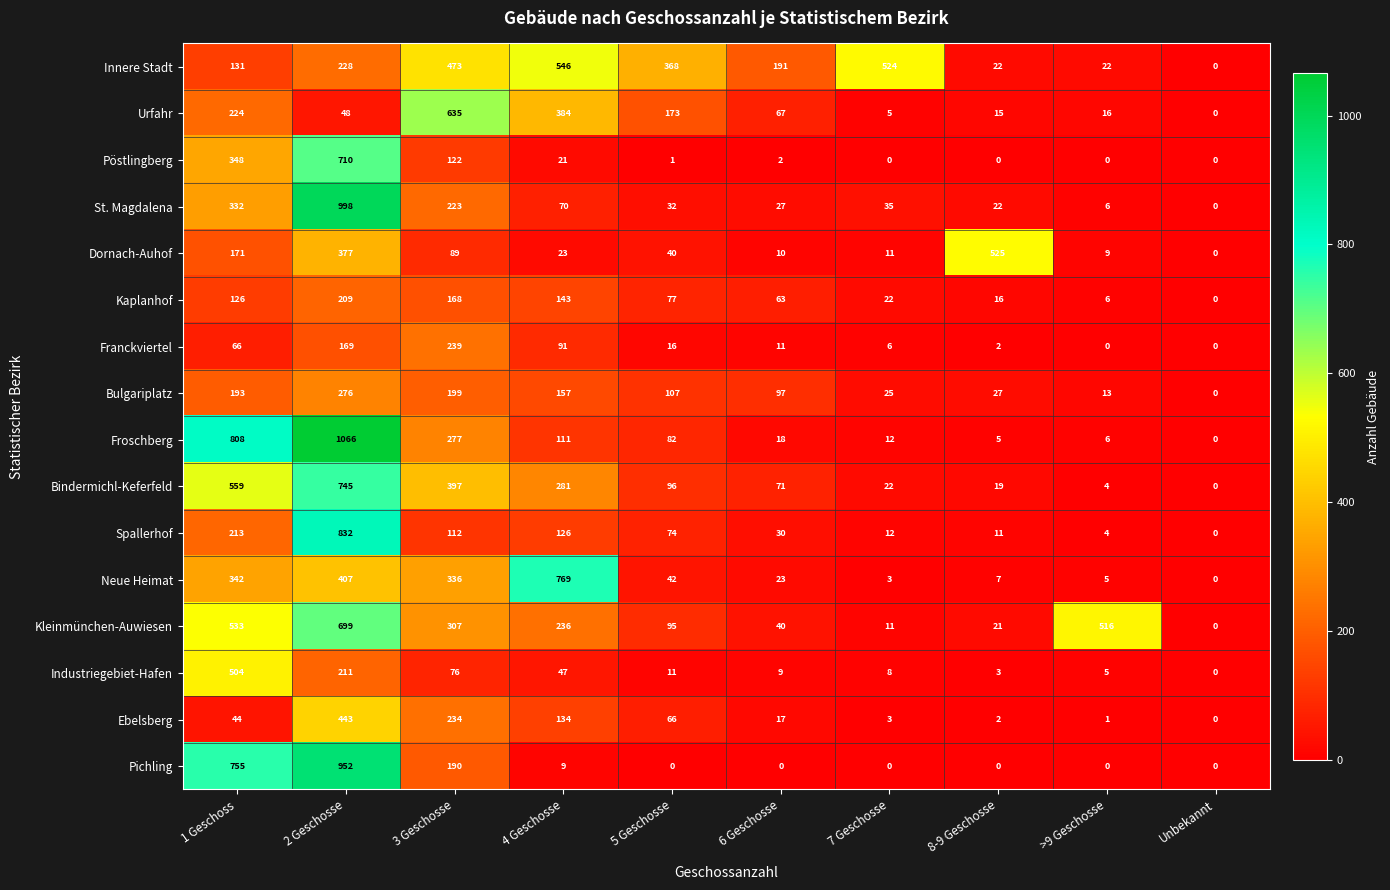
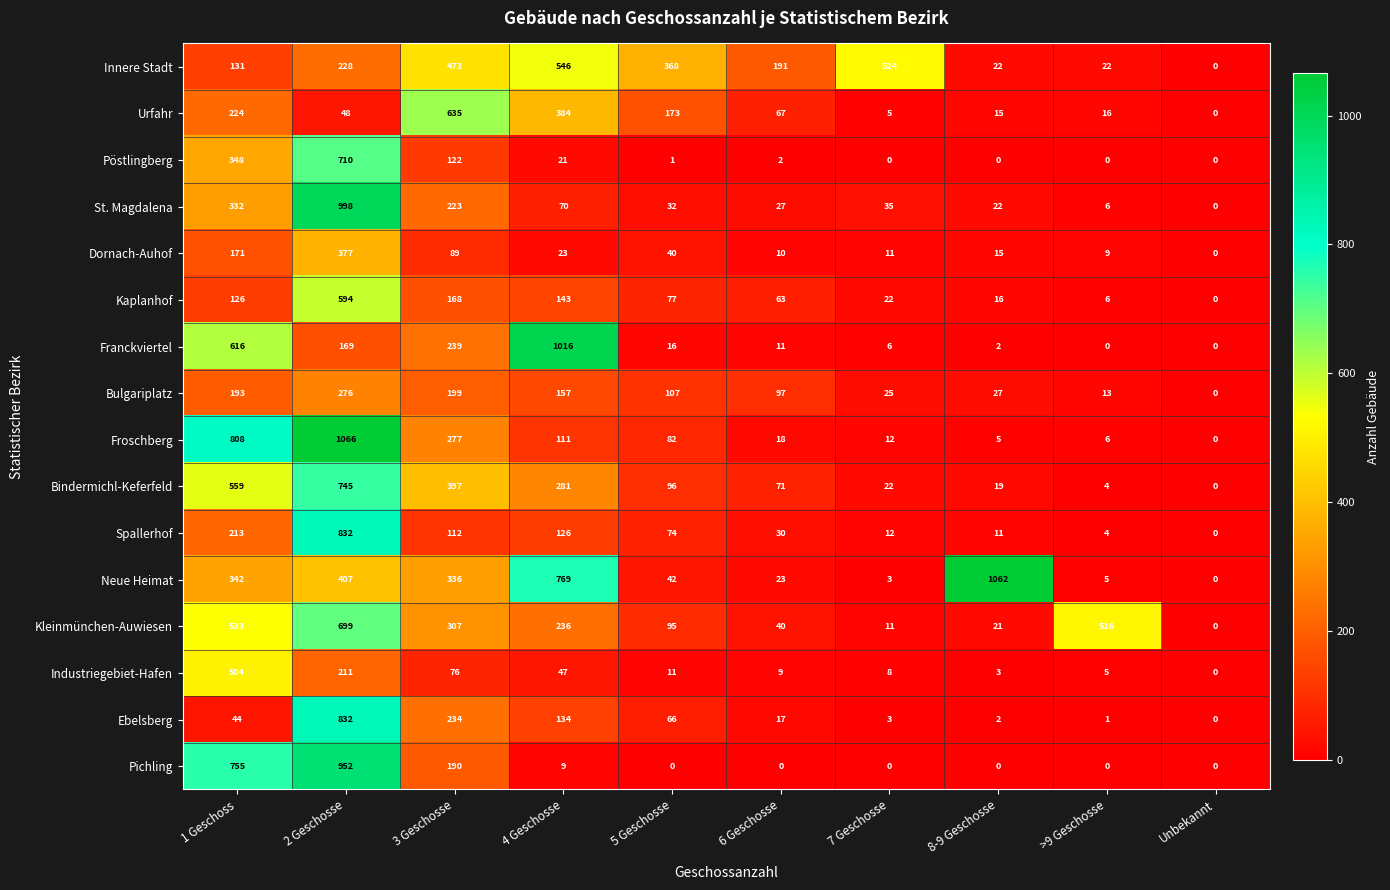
Dornach-Auhof, 8-9 Geschosse: 525 -> 15
Kaplanhof, 2 Geschosse: 209 -> 594
Franckviertel, 1 Geschoss: 66 -> 616
Franckviertel, 4 Geschosse: 91 -> 1016
Neue Heimat, 8-9 Geschosse: 7 -> 1062
Ebelsberg, 2 Geschosse: 443 -> 832
